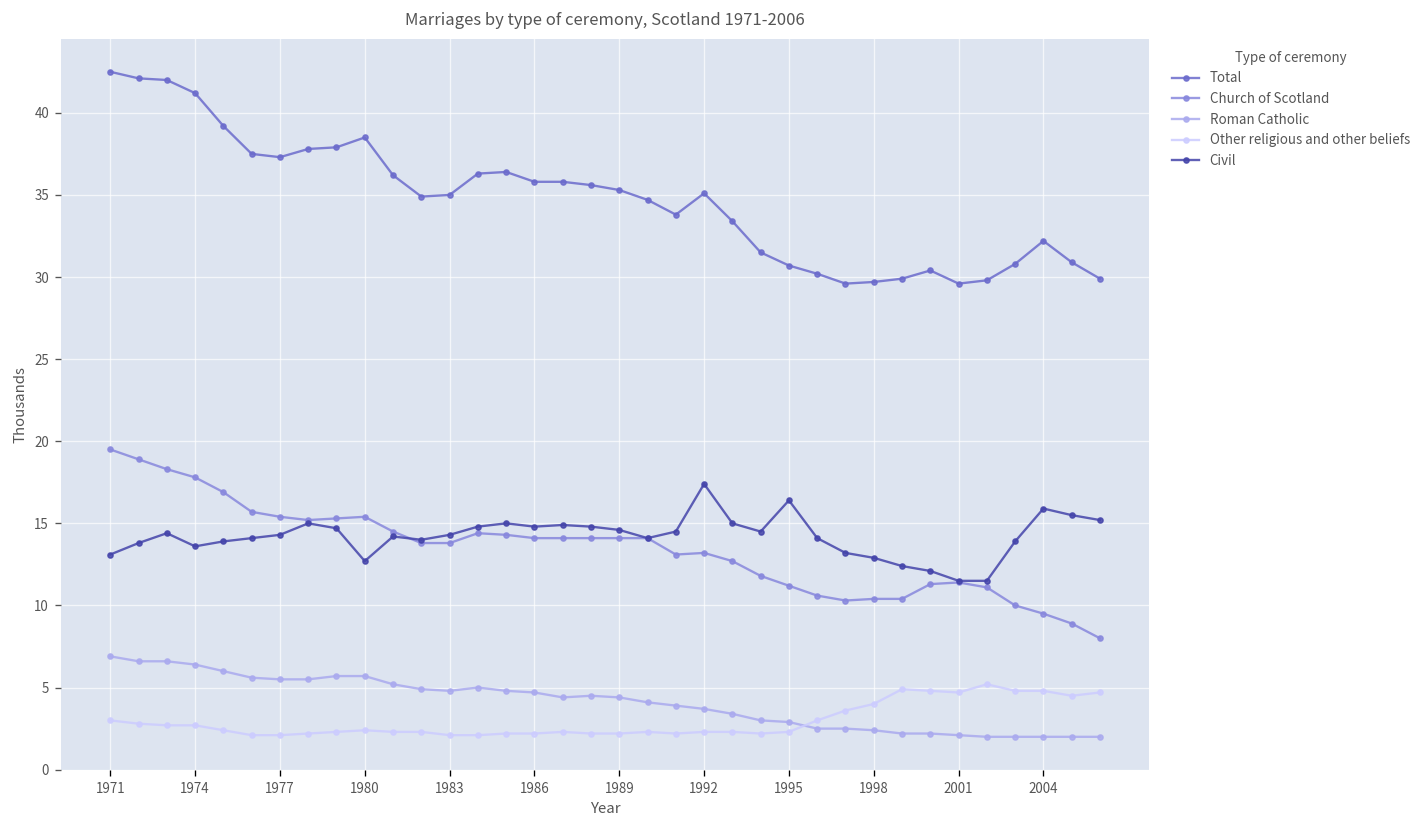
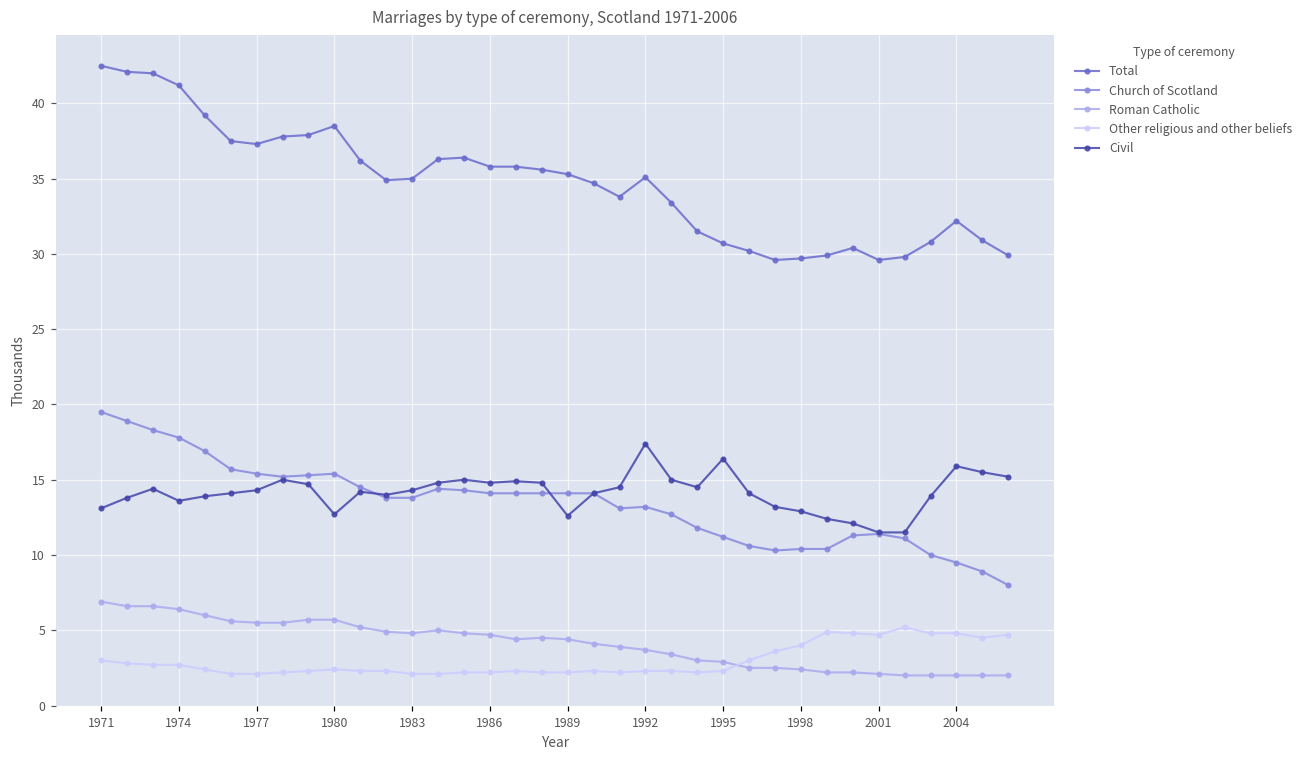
Civil, 1989: 14.6 -> 12.6
